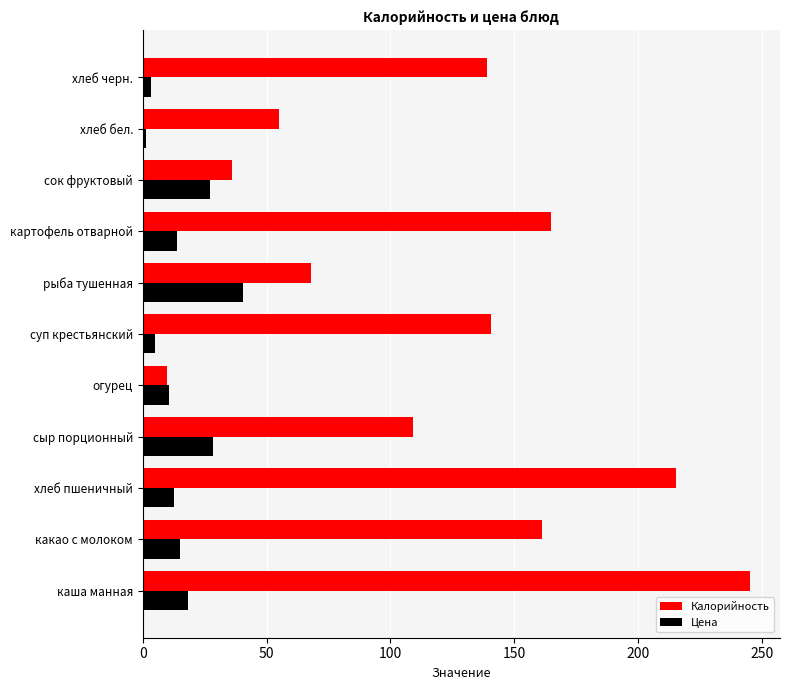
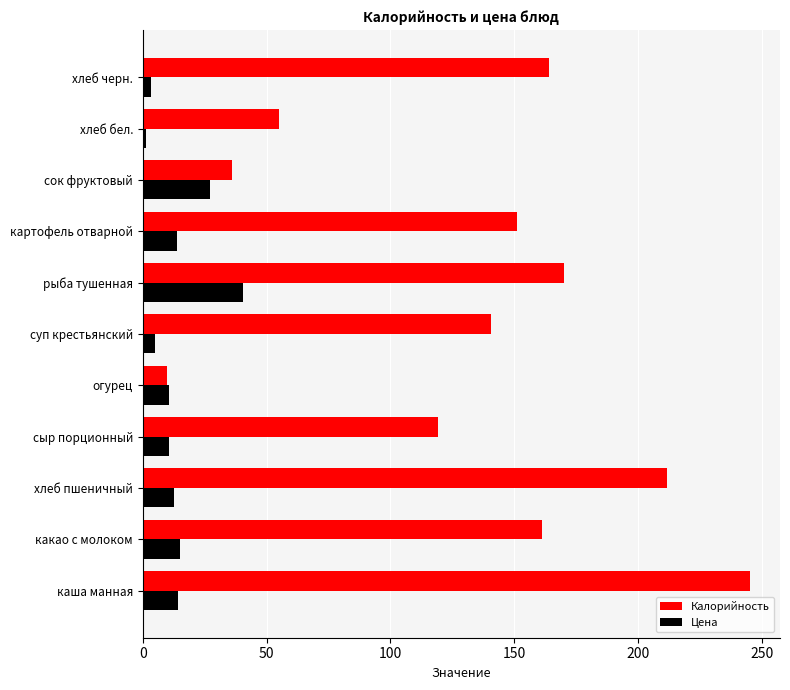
Калорийность, хлеб черн.: 139 -> 164
Калорийность, картофель отварной: 165 -> 151
Калорийность, рыба тушенная: 68 -> 170
Калорийность, сыр порционный: 109 -> 119
Цена, сыр порционный: 28 -> 11
Калорийность, хлеб пшеничный: 215 -> 212
Цена, каша манная: 18 -> 14
